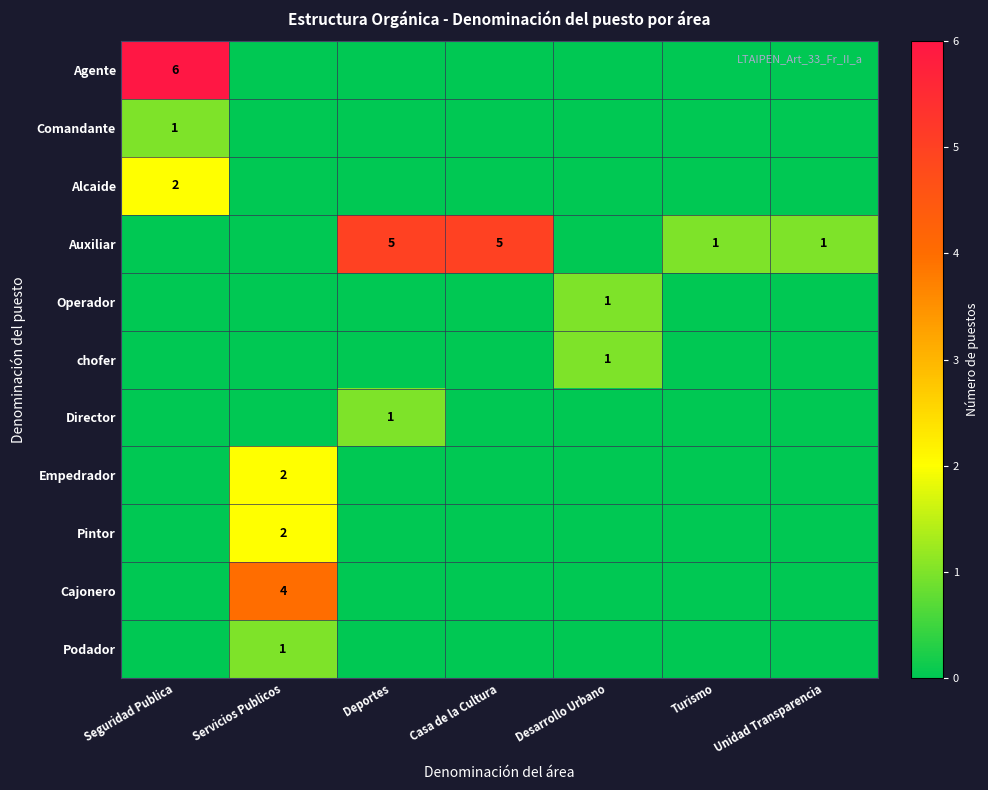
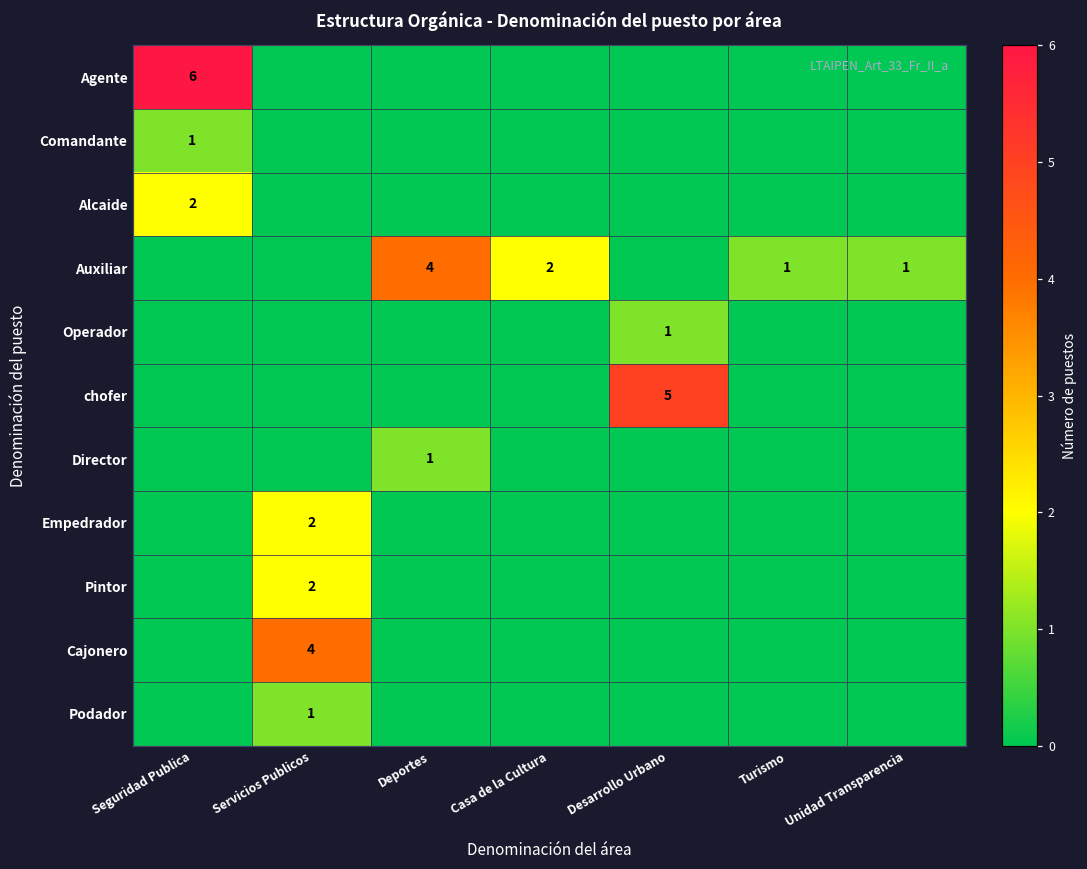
Auxiliar, Deportes: 5 -> 4
Auxiliar, Casa de la Cultura: 5 -> 2
chofer, Desarrollo Urbano: 1 -> 5
